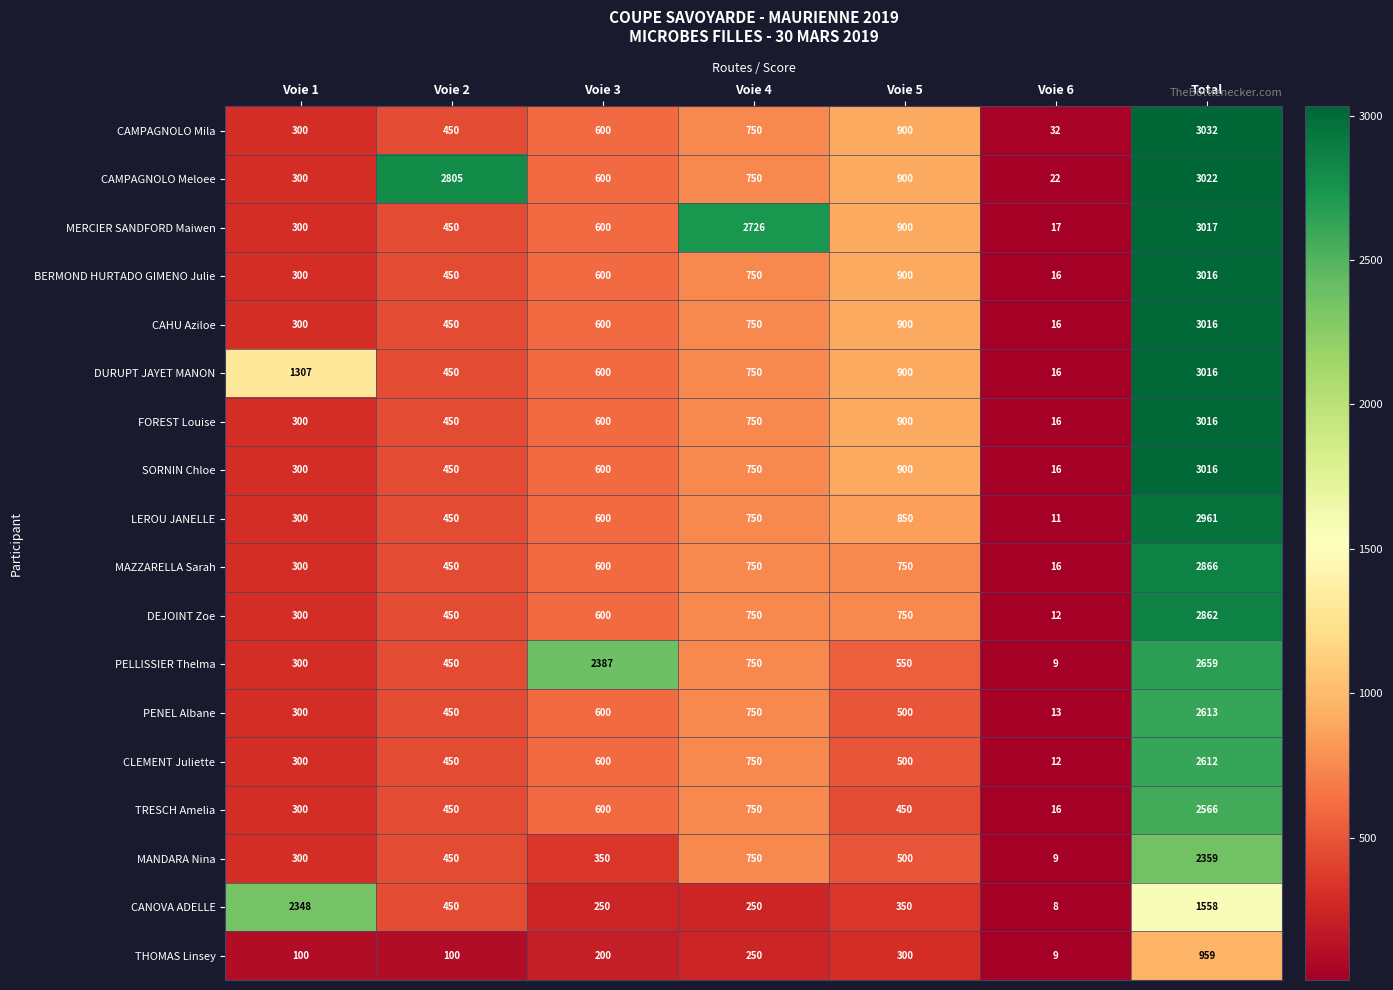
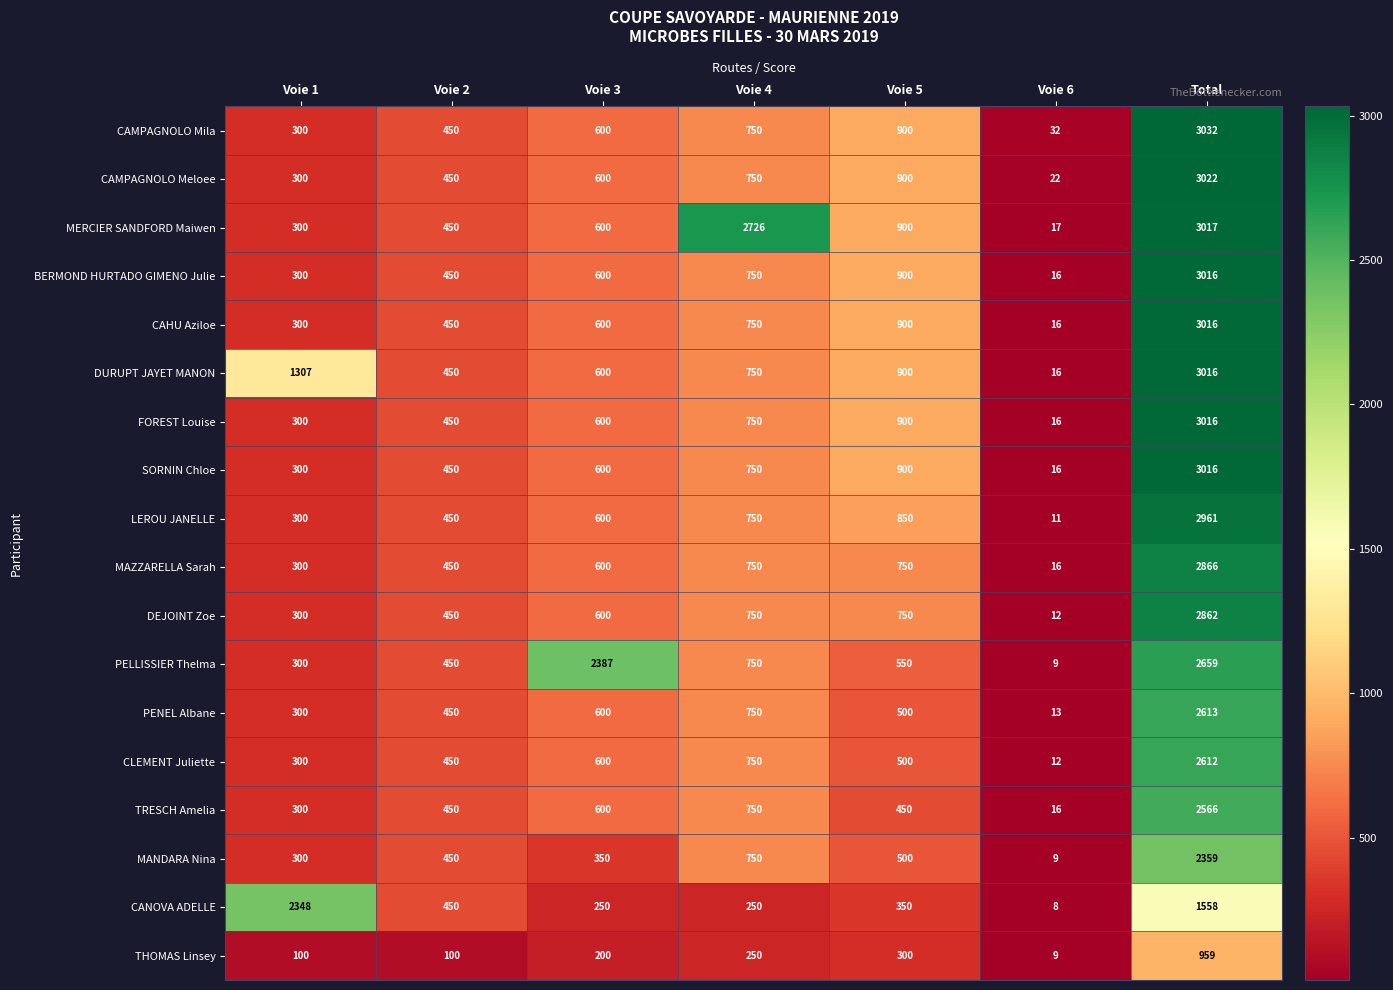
CAMPAGNOLO Meloee, Voie 2: 2805 -> 450
